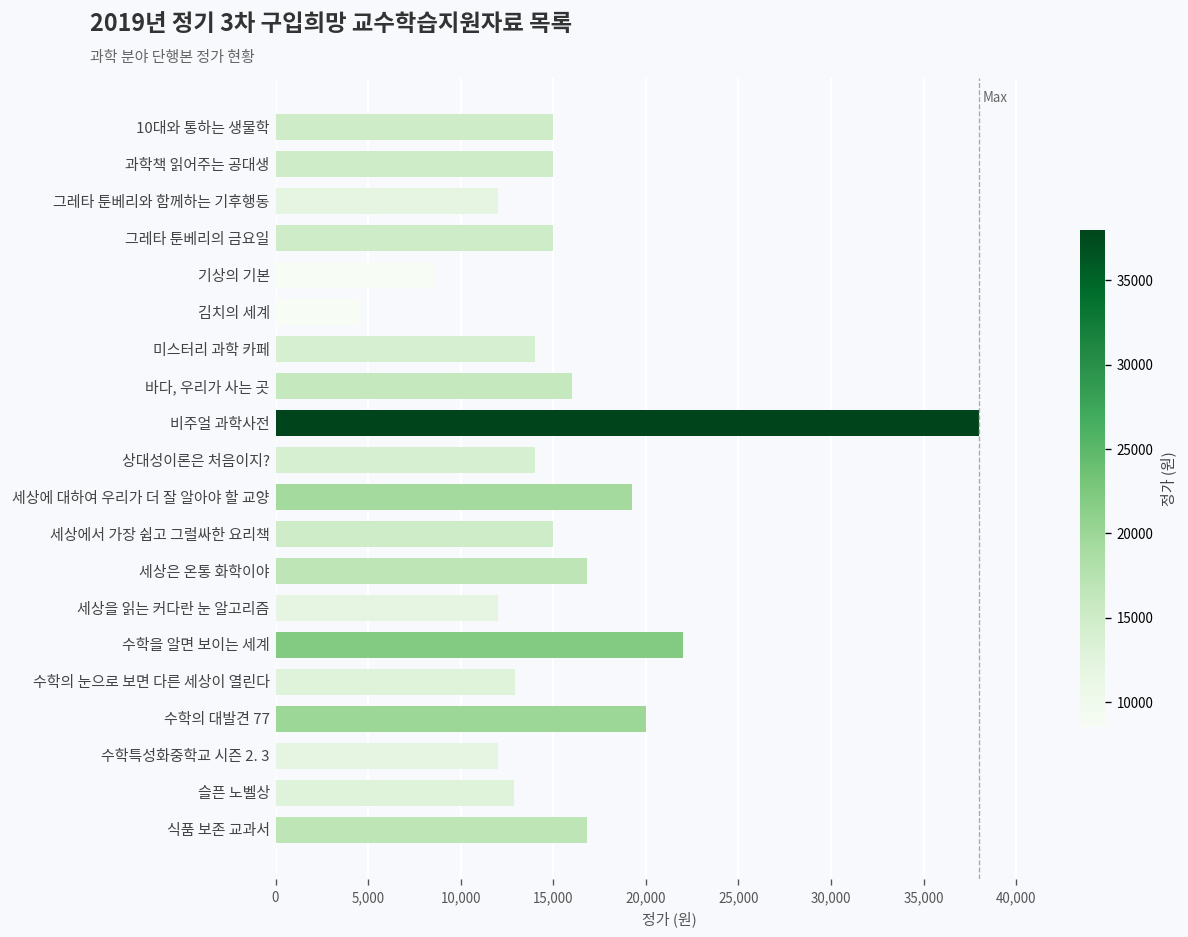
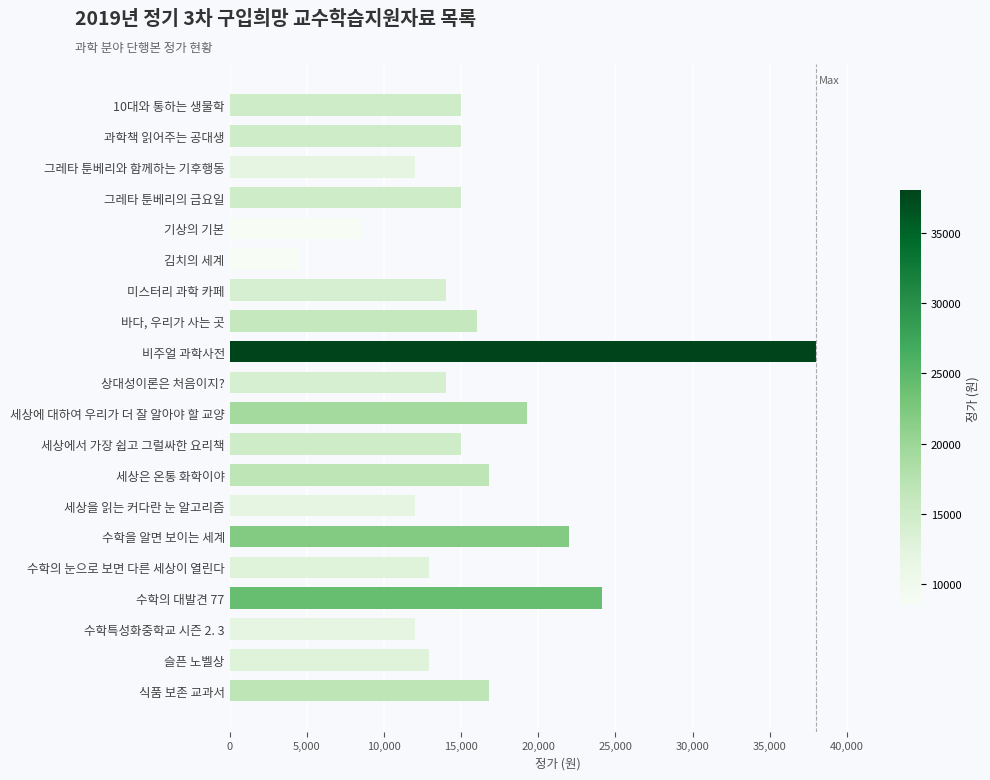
수학의 대발견 77: 20,000 -> 24,100
